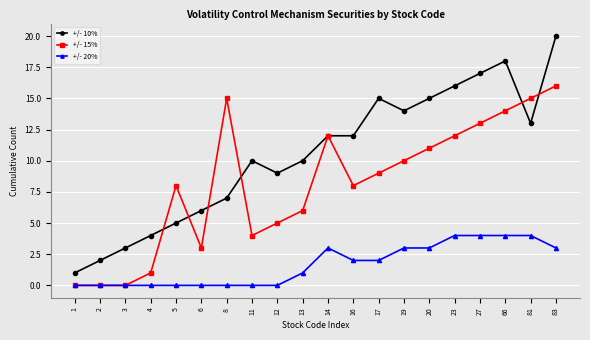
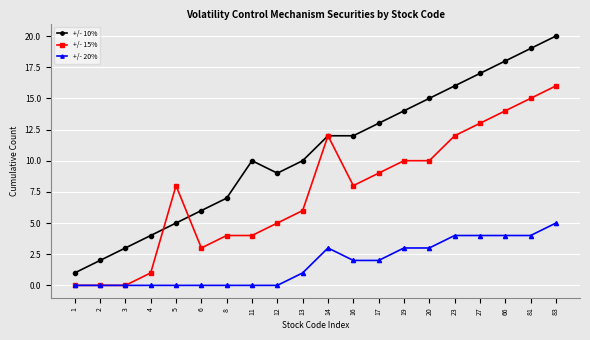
+/- 15%, 8: 15 -> 4
+/- 10%, 17: 15 -> 13
+/- 15%, 20: 11 -> 10
+/- 10%, 81: 13 -> 19
+/- 20%, 83: 3 -> 5
